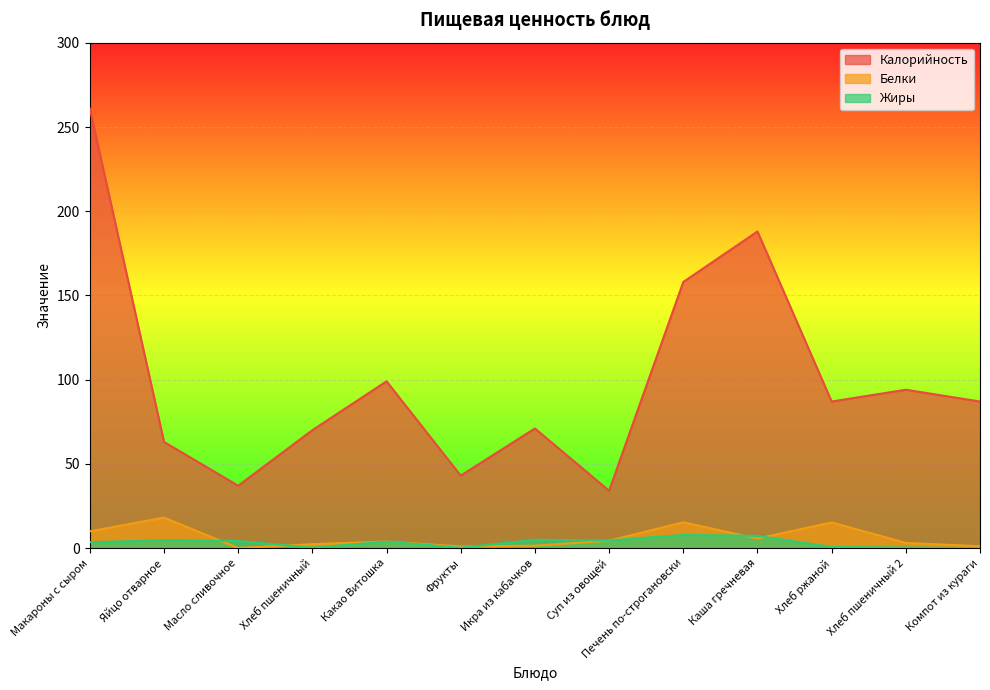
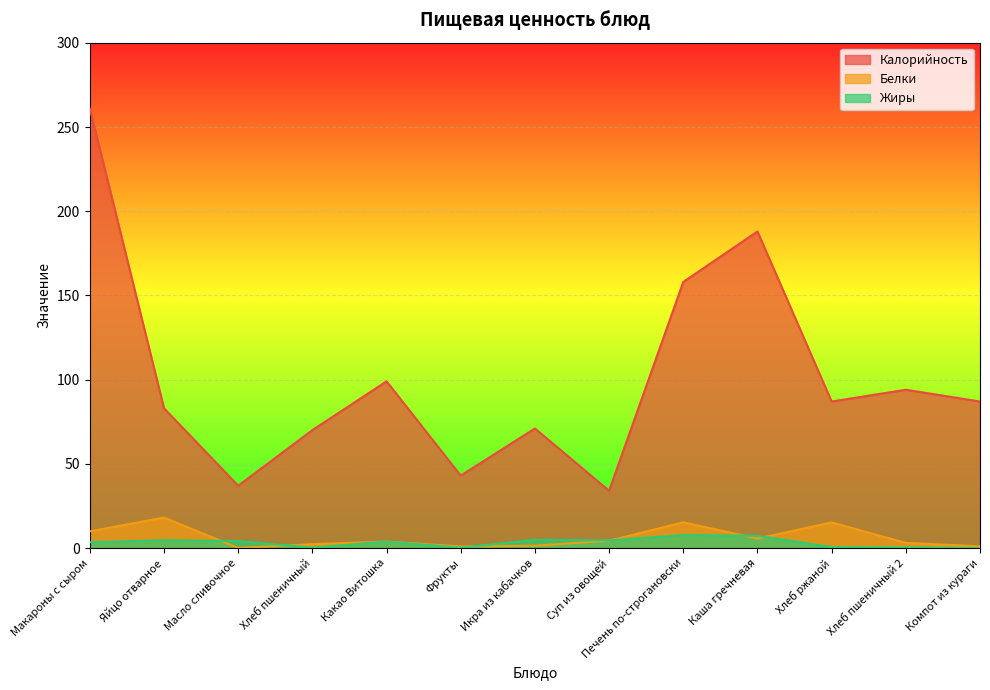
Калорийность, Яйцо отварное: 63 -> 83
